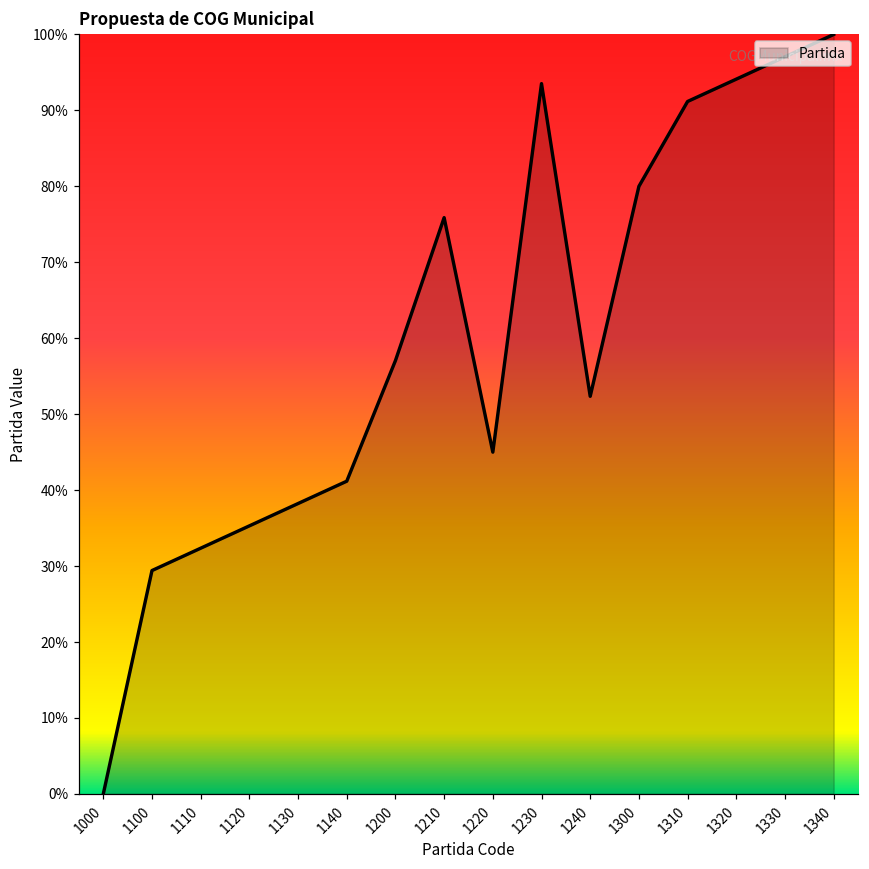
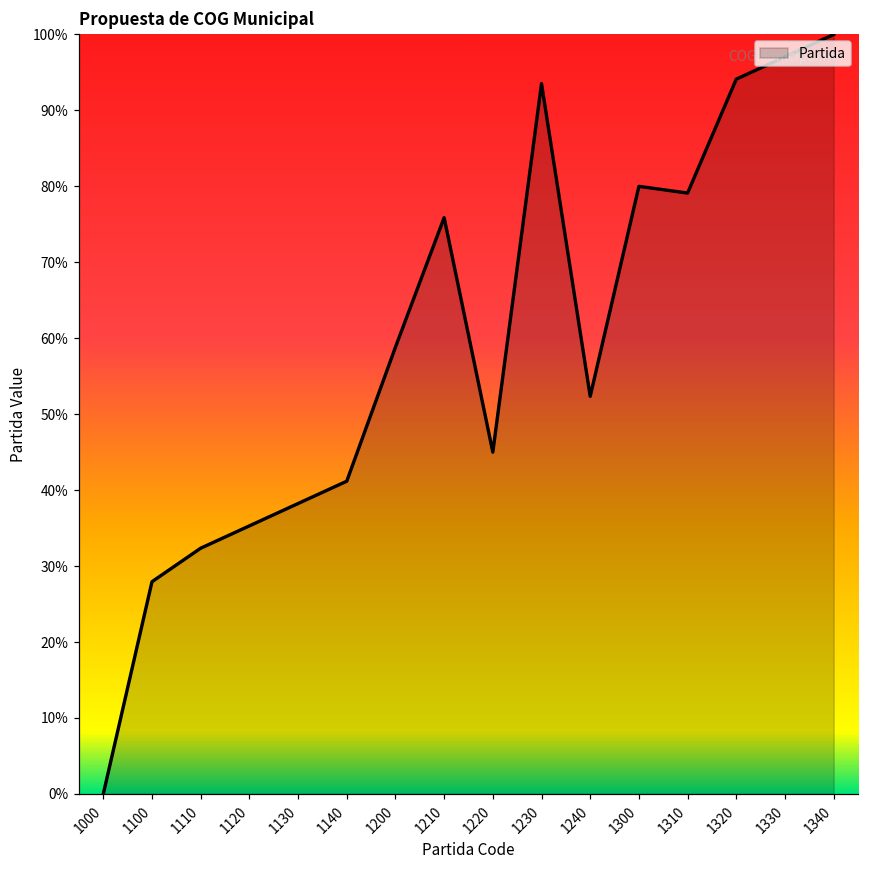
1100: 29% -> 28%
1200: 57% -> 59%
1310: 91% -> 79%
